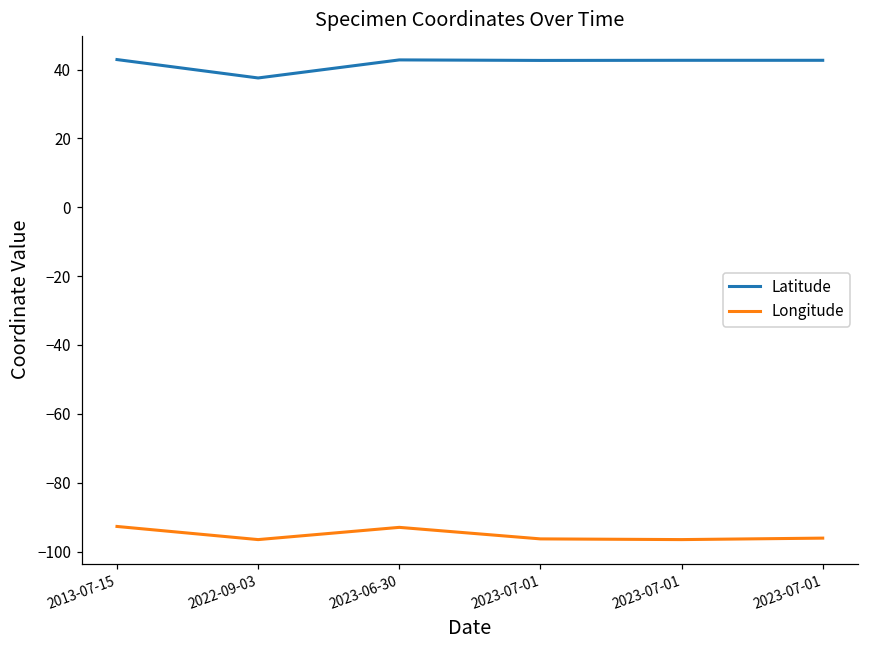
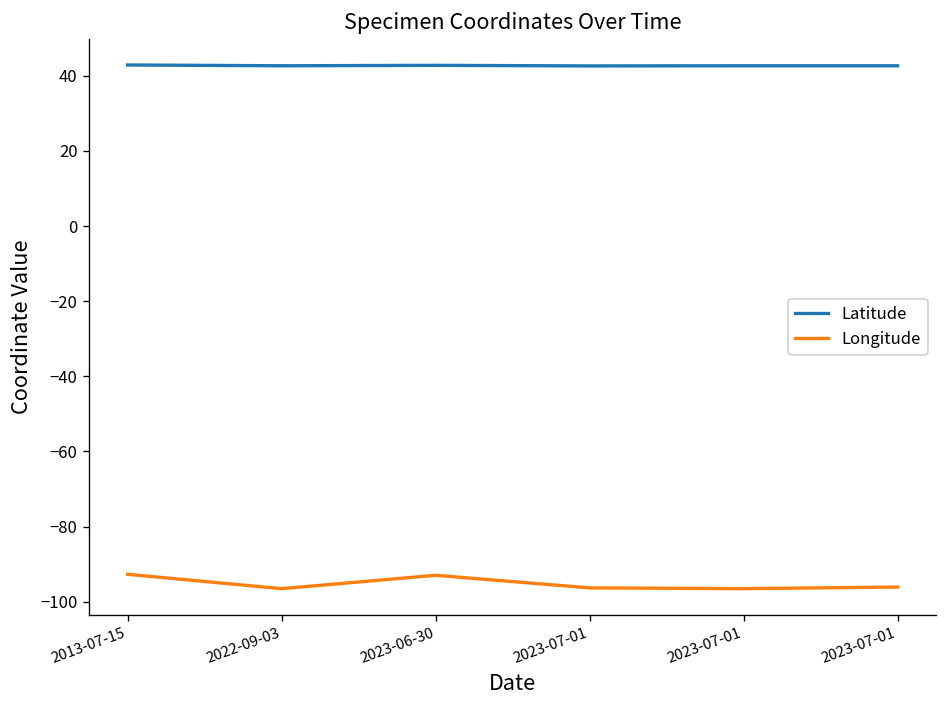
Latitude, 2022-09-03: 38 -> 43
